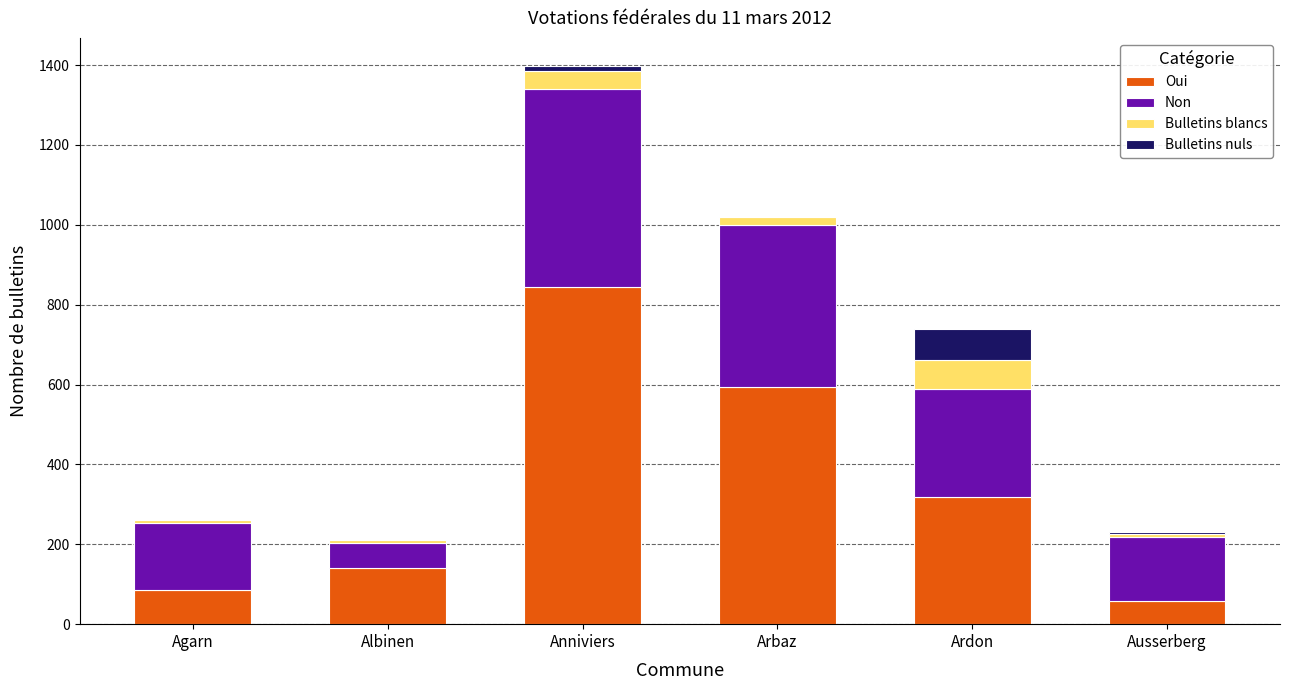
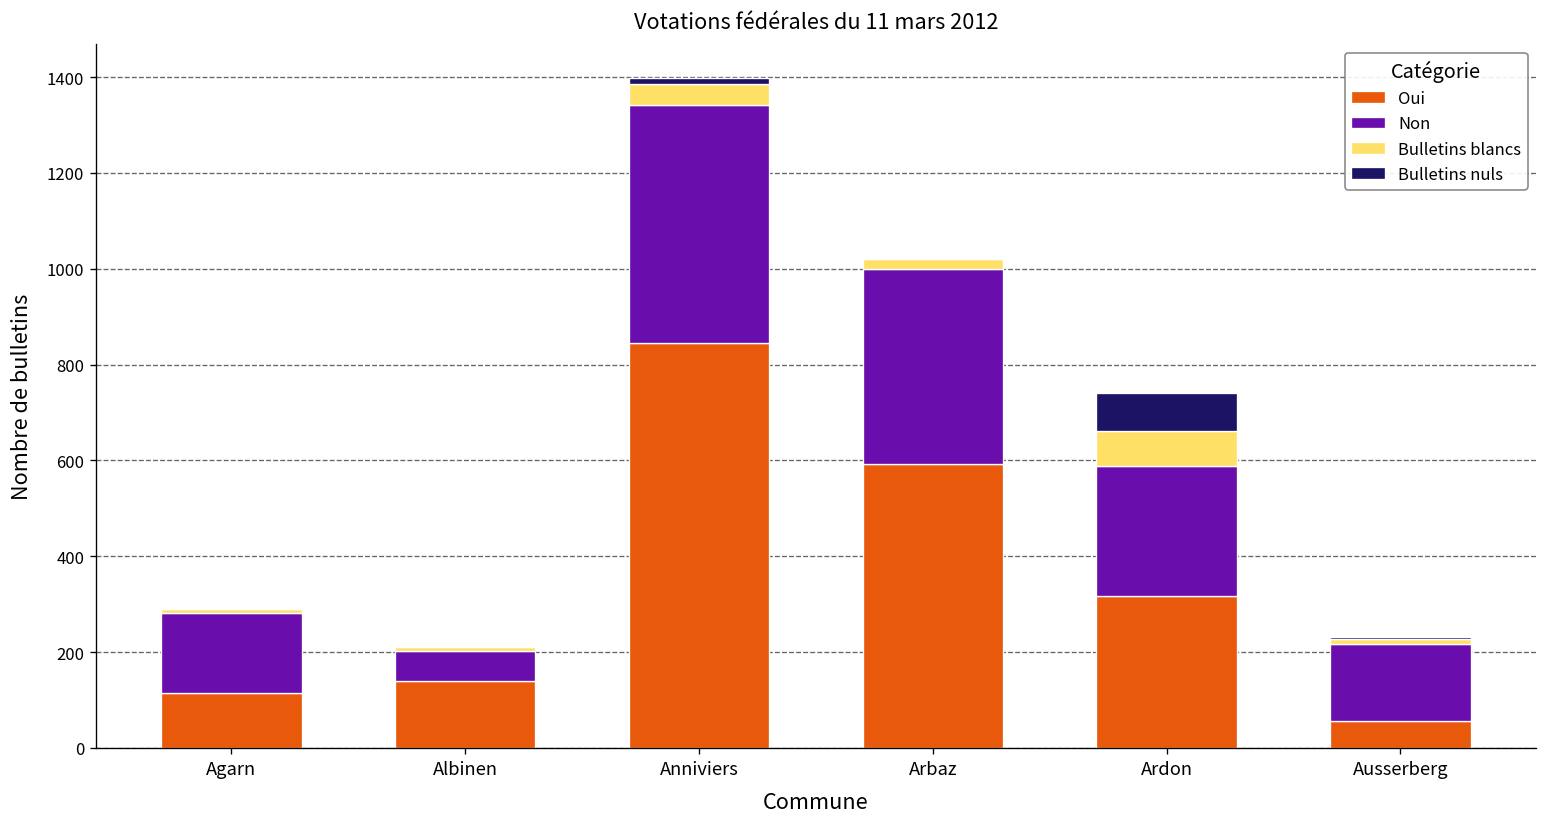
Oui, Agarn: 90 -> 110
